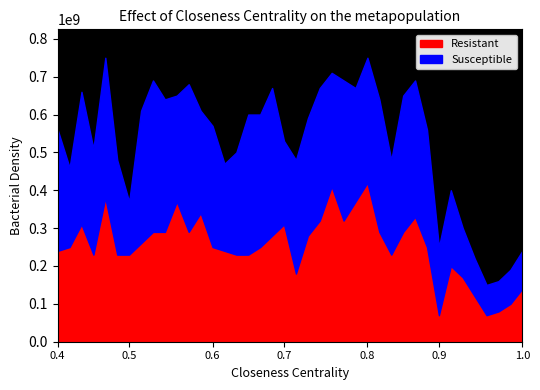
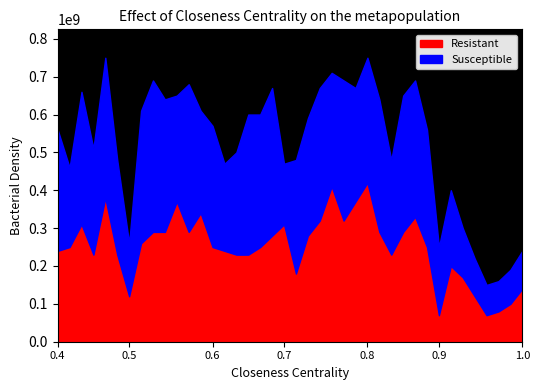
Resistant, 0.5: 230000000 -> 120000000
Susceptible, 0.7: 220000000 -> 160000000
